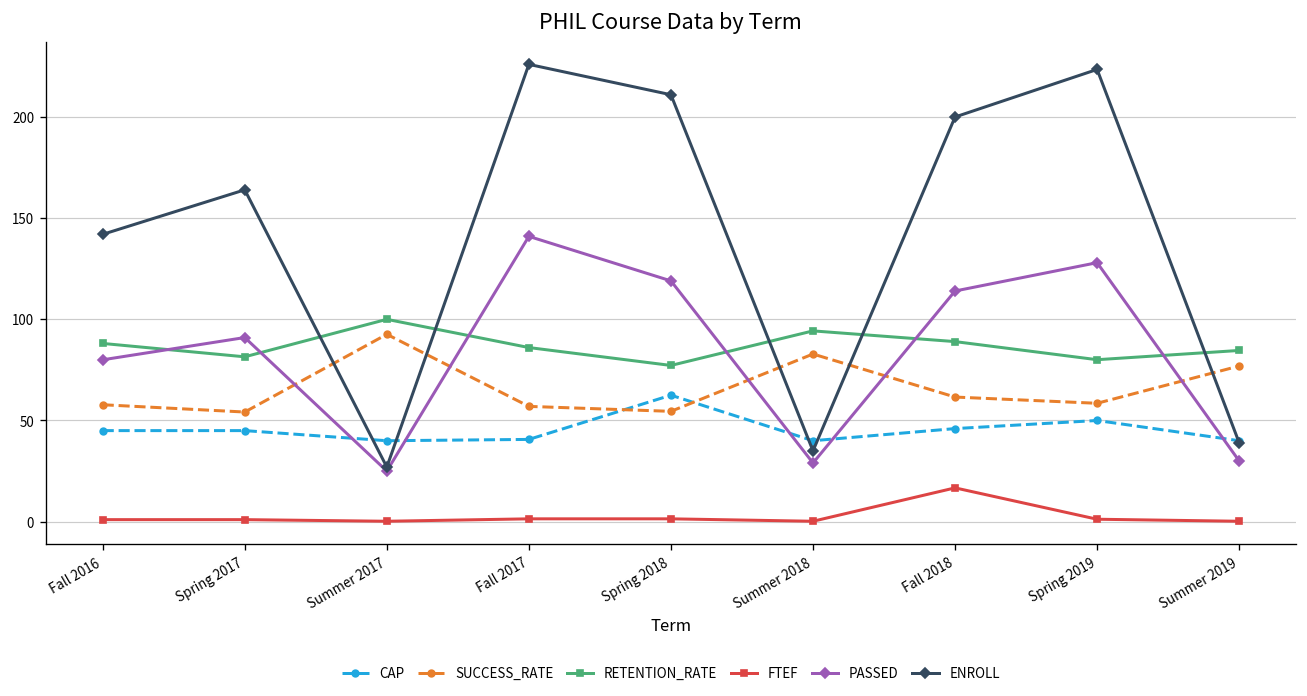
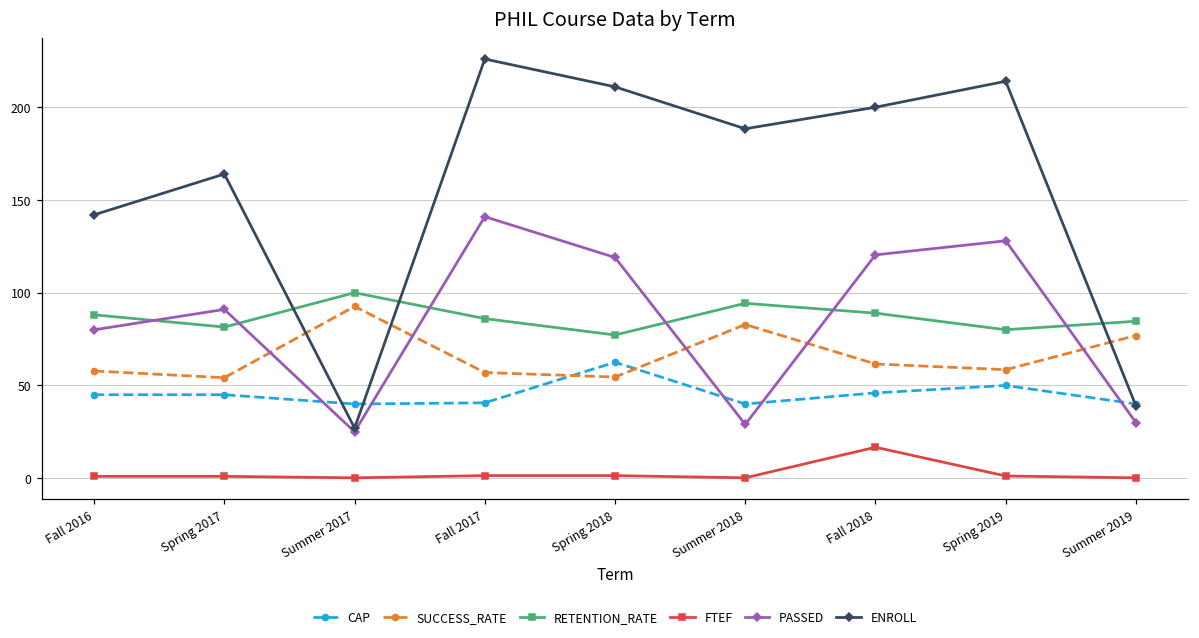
ENROLL, Summer 2018: 35 -> 188
PASSED, Fall 2018: 114 -> 120
ENROLL, Spring 2019: 224 -> 214
